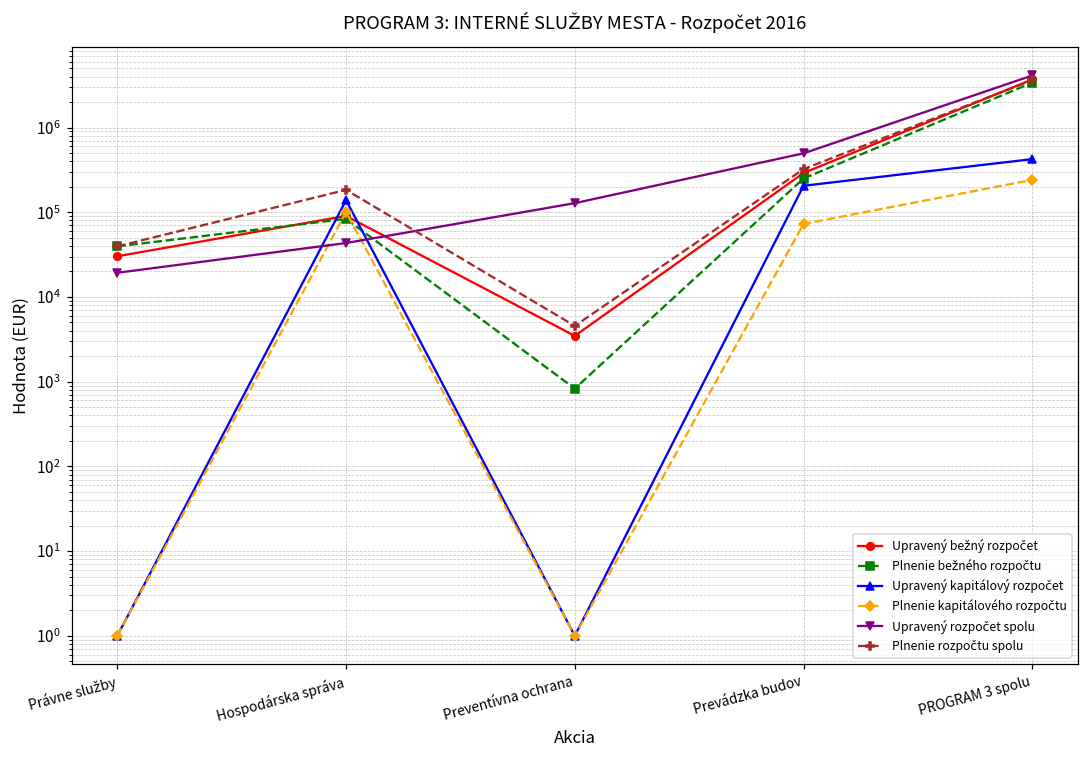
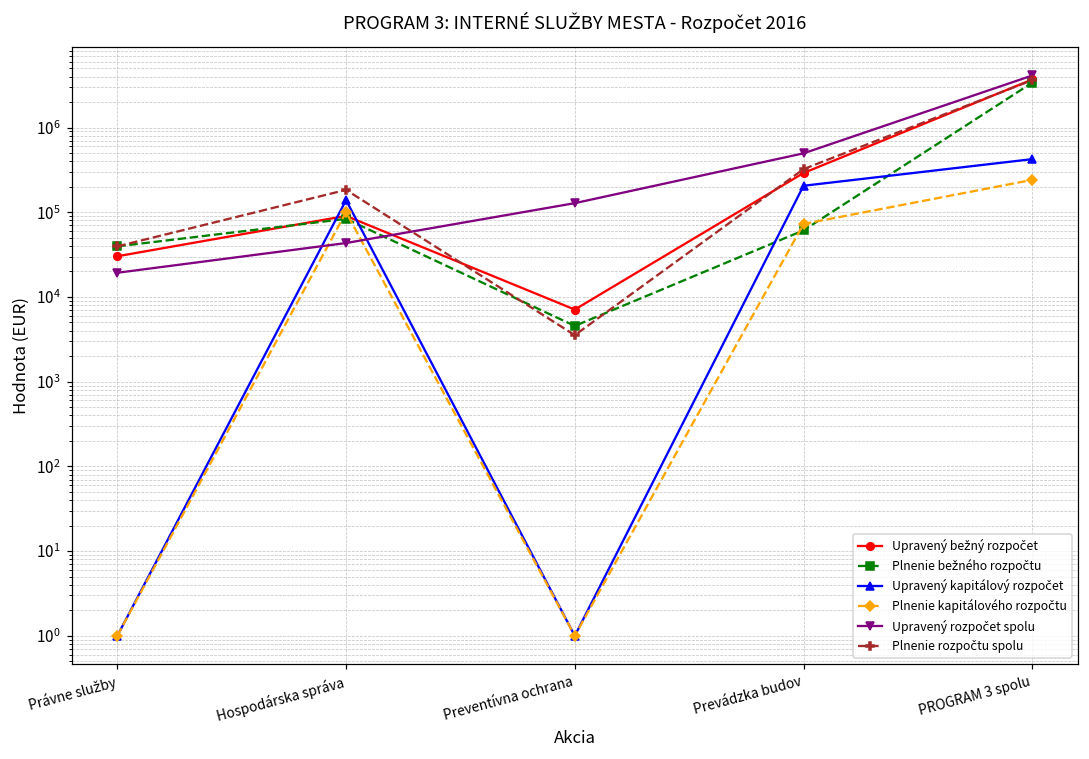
Upravený bežný rozpočet, Preventívna ochrana: 3000 -> 7000
Plnenie bežného rozpočtu, Preventívna ochrana: 800 -> 5000
Plnenie rozpočtu spolu, Preventívna ochrana: 5000 -> 4000
Plnenie bežného rozpočtu, Prevádzka budov: 250000 -> 60000
